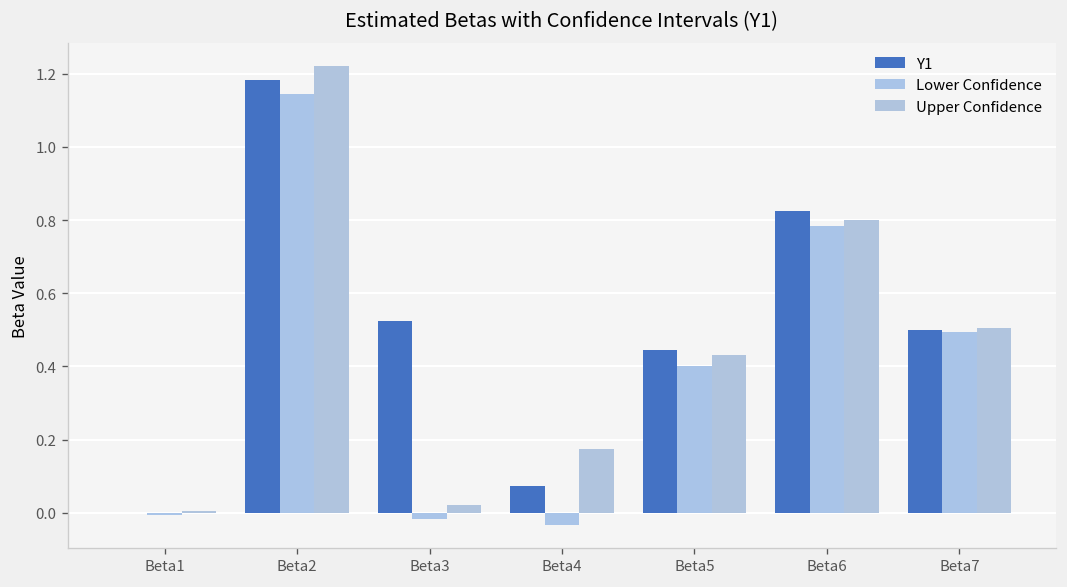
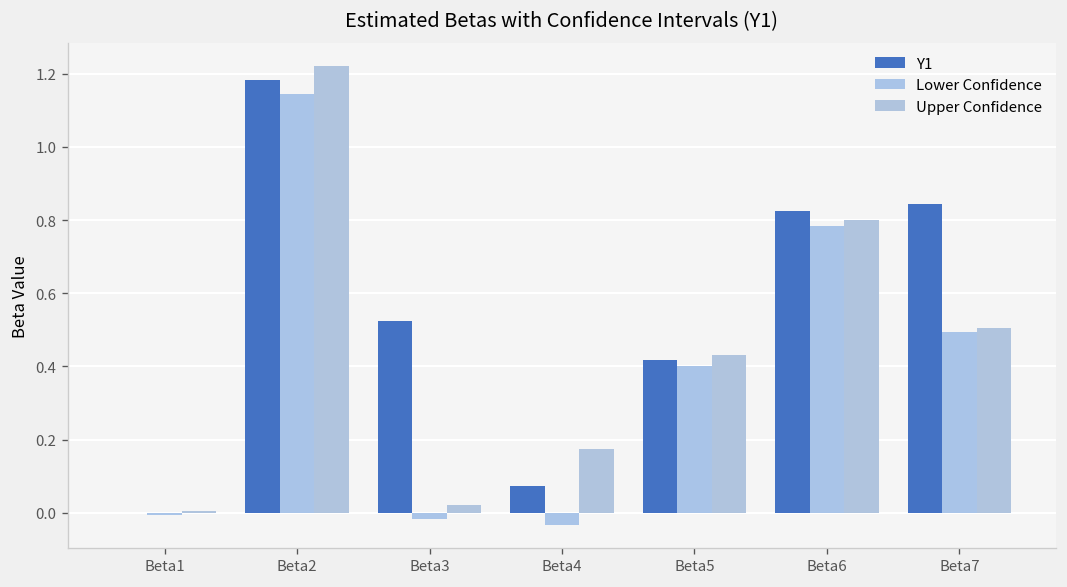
Y1, Beta5: 0.44 -> 0.42
Y1, Beta7: 0.50 -> 0.84
